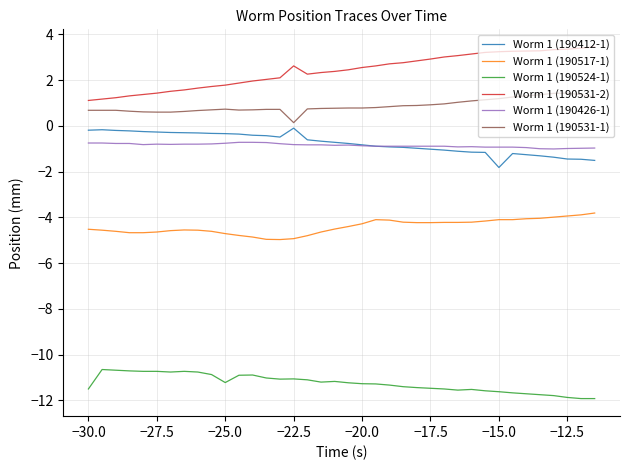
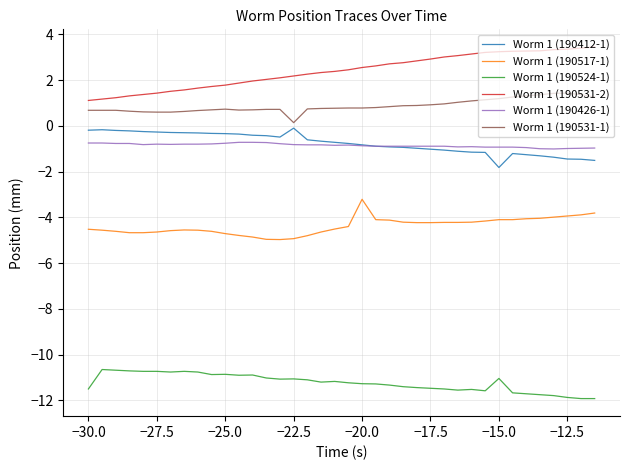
Worm 1 (190524-1), −25.0: -11.2 -> -10.9
Worm 1 (190531-2), −22.5: 2.6 -> 2.2
Worm 1 (190517-1), −20.0: -4.3 -> -3.2
Worm 1 (190524-1), −15.0: -11.6 -> -11.0
